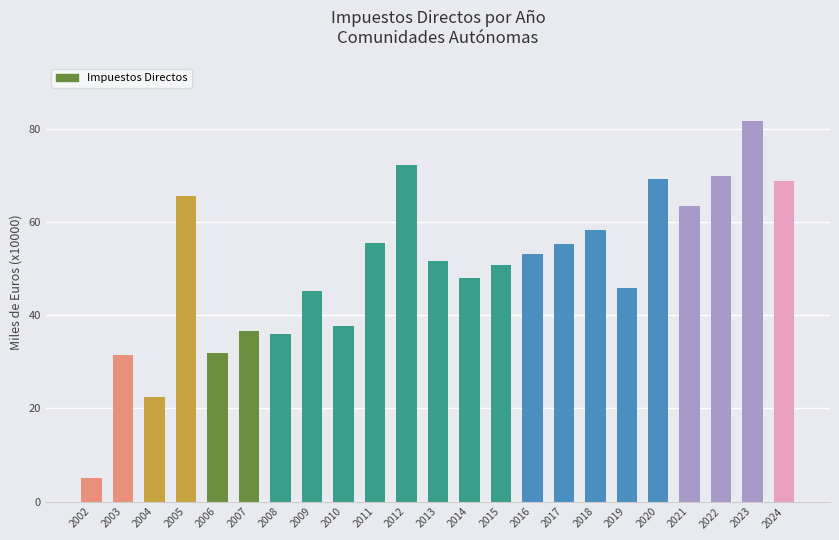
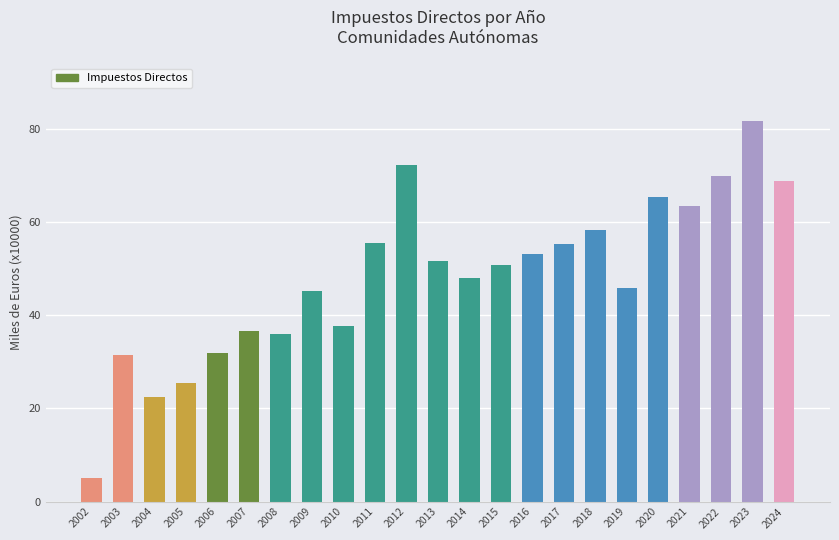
2005: 66 -> 25
2020: 69 -> 65
